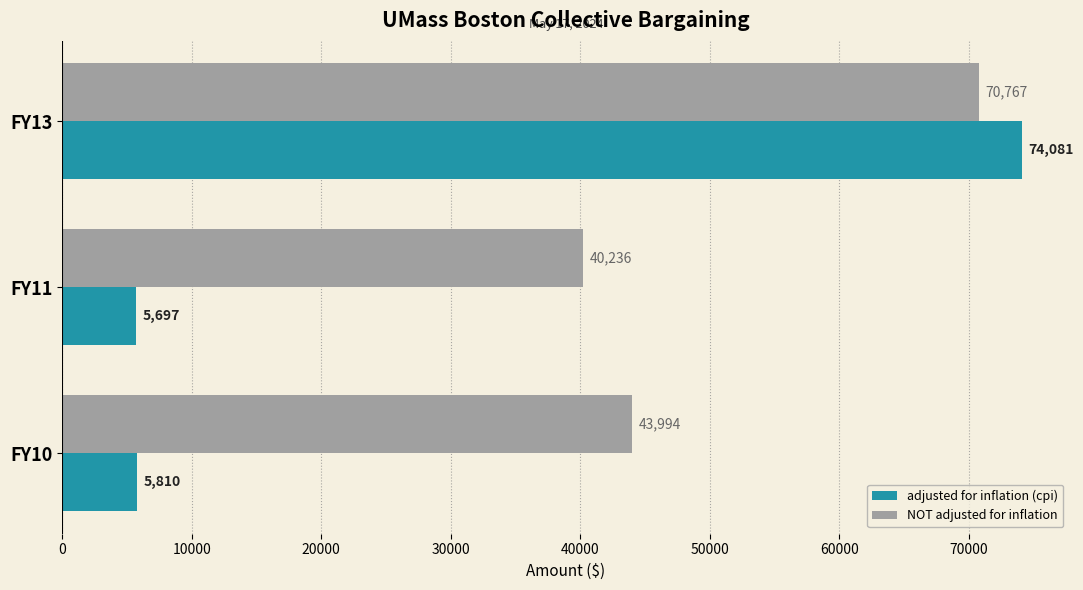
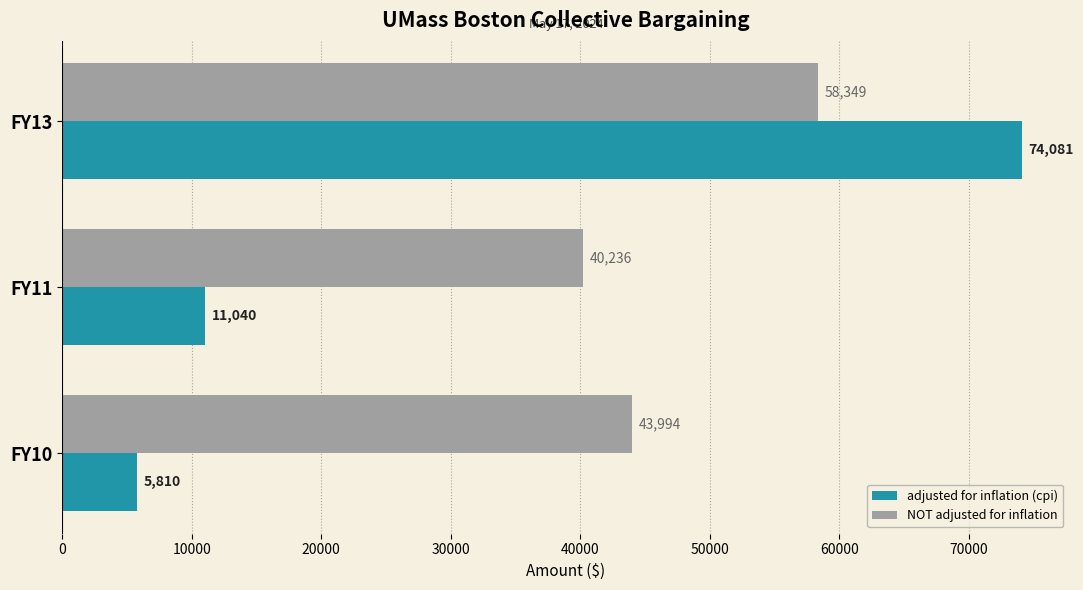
NOT adjusted for inflation, FY13: 70,767 -> 58,349
adjusted for inflation (cpi), FY11: 5,697 -> 11,040
